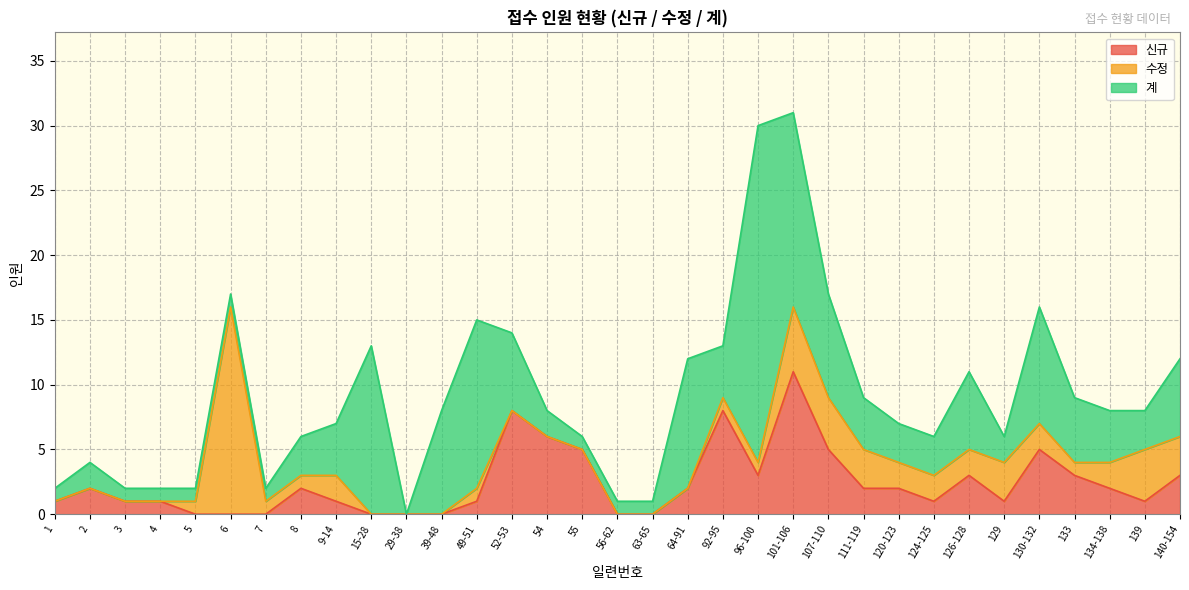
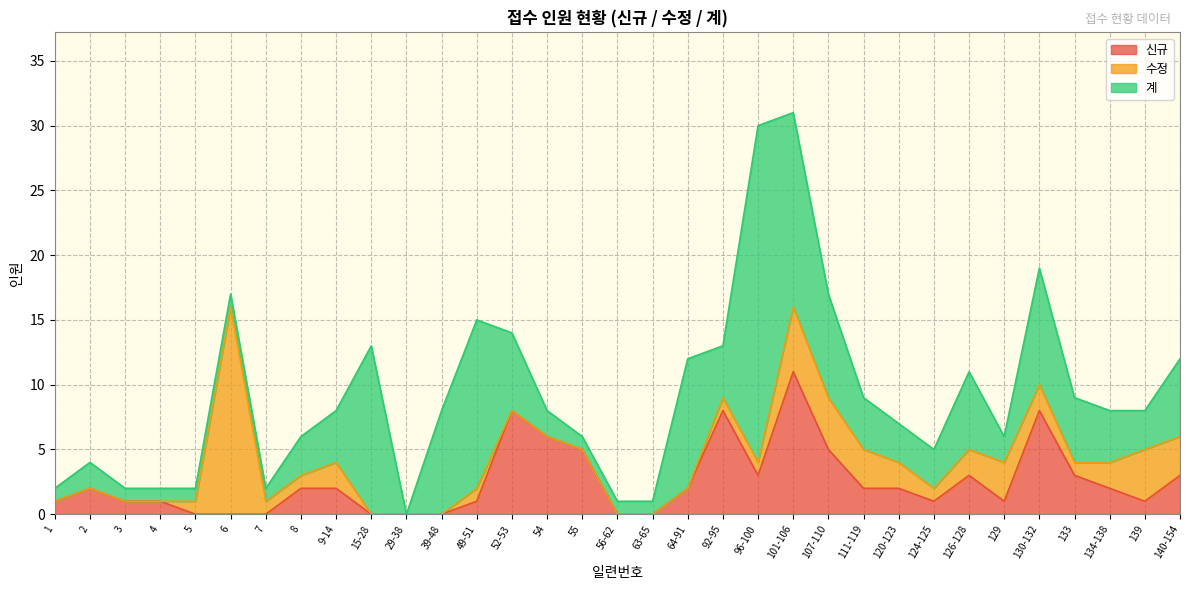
신규, 9-14: 1 -> 2
수정, 124-125: 2 -> 1
신규, 130-132: 5 -> 8
